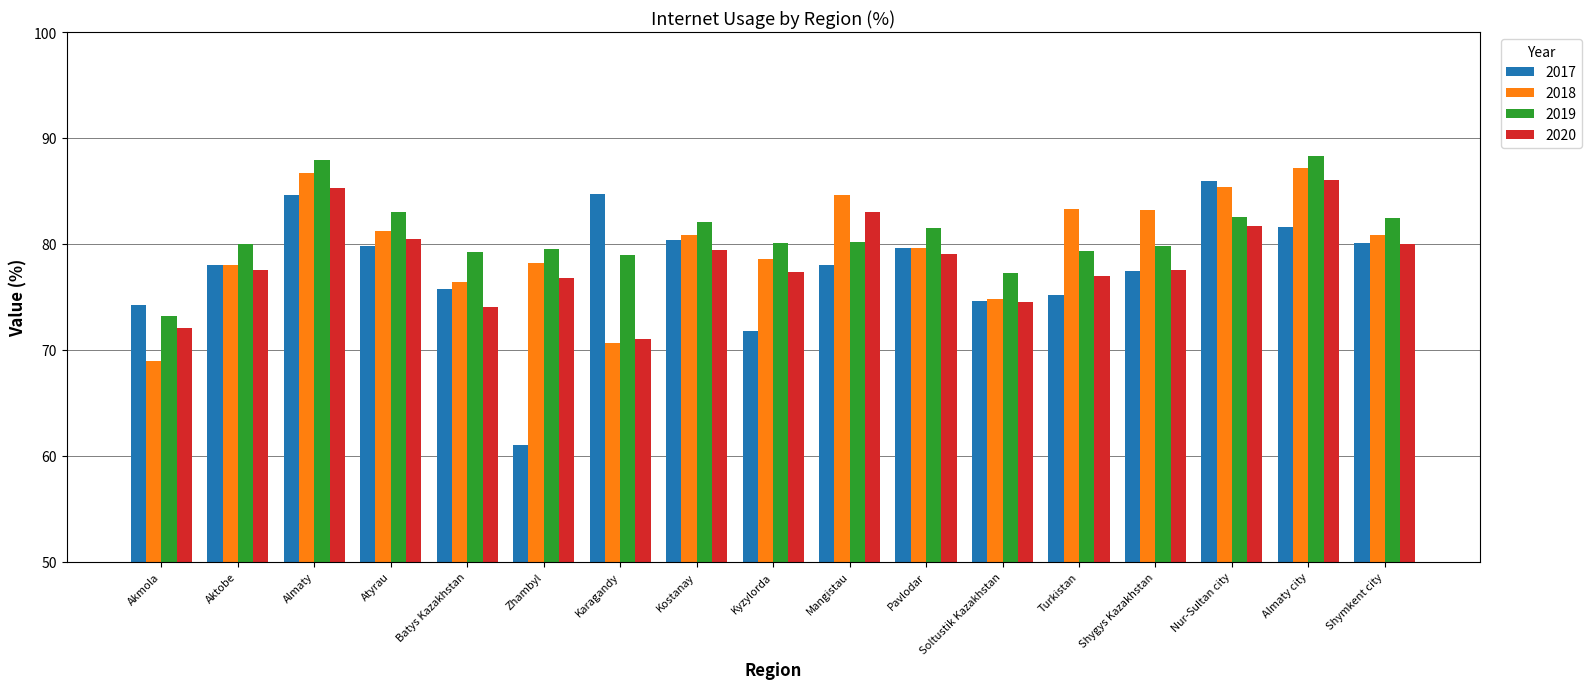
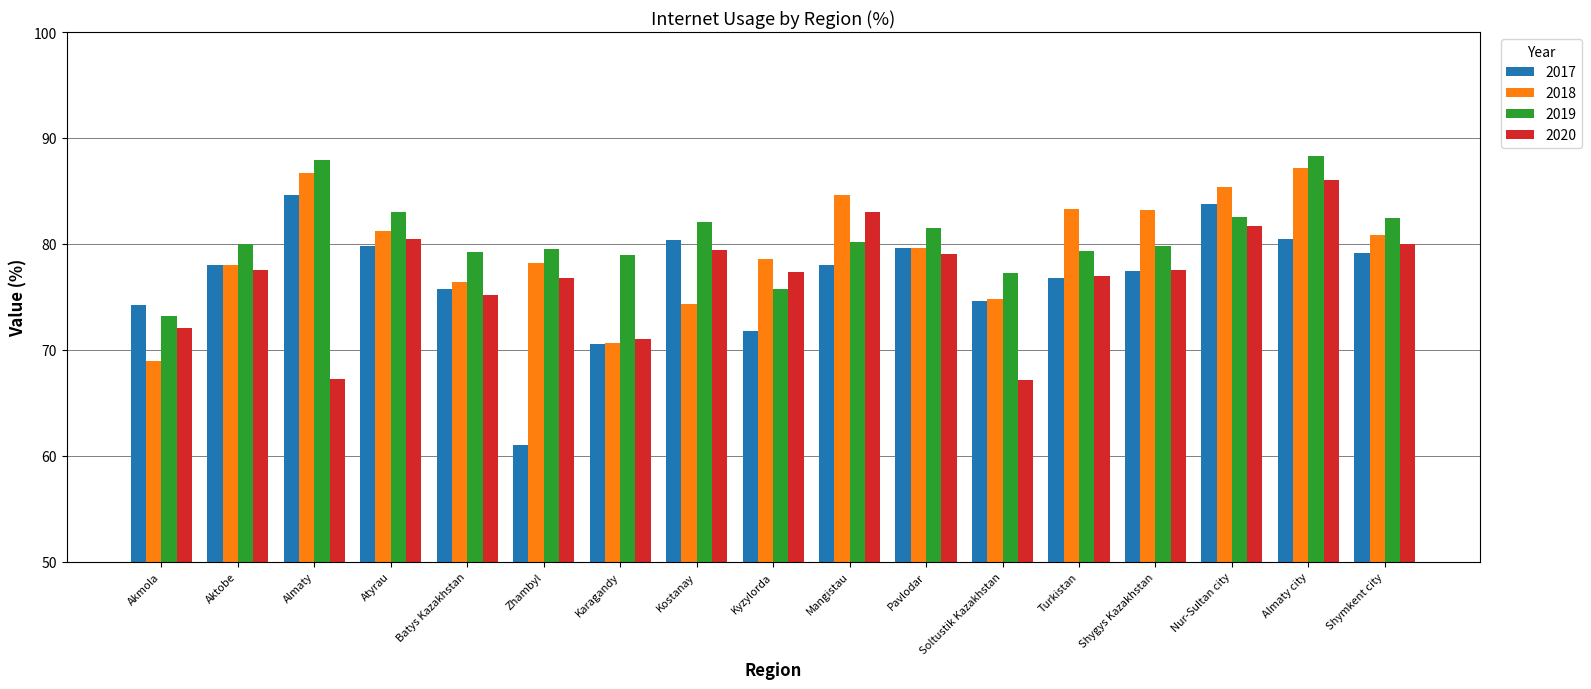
2020, Almaty: 85.3 -> 67.2
2020, Batys Kazakhstan: 74.0 -> 75.2
2017, Karagandy: 84.7 -> 70.5
2018, Kostanay: 80.8 -> 74.3
2019, Kyzylorda: 80.1 -> 75.7
2020, Soltustik Kazakhstan: 74.5 -> 67.1
2017, Turkistan: 75.2 -> 76.8
2017, Nur-Sultan city: 85.9 -> 83.8
2017, Almaty city: 81.6 -> 80.5
2017, Shymkent city: 80.1 -> 79.1
